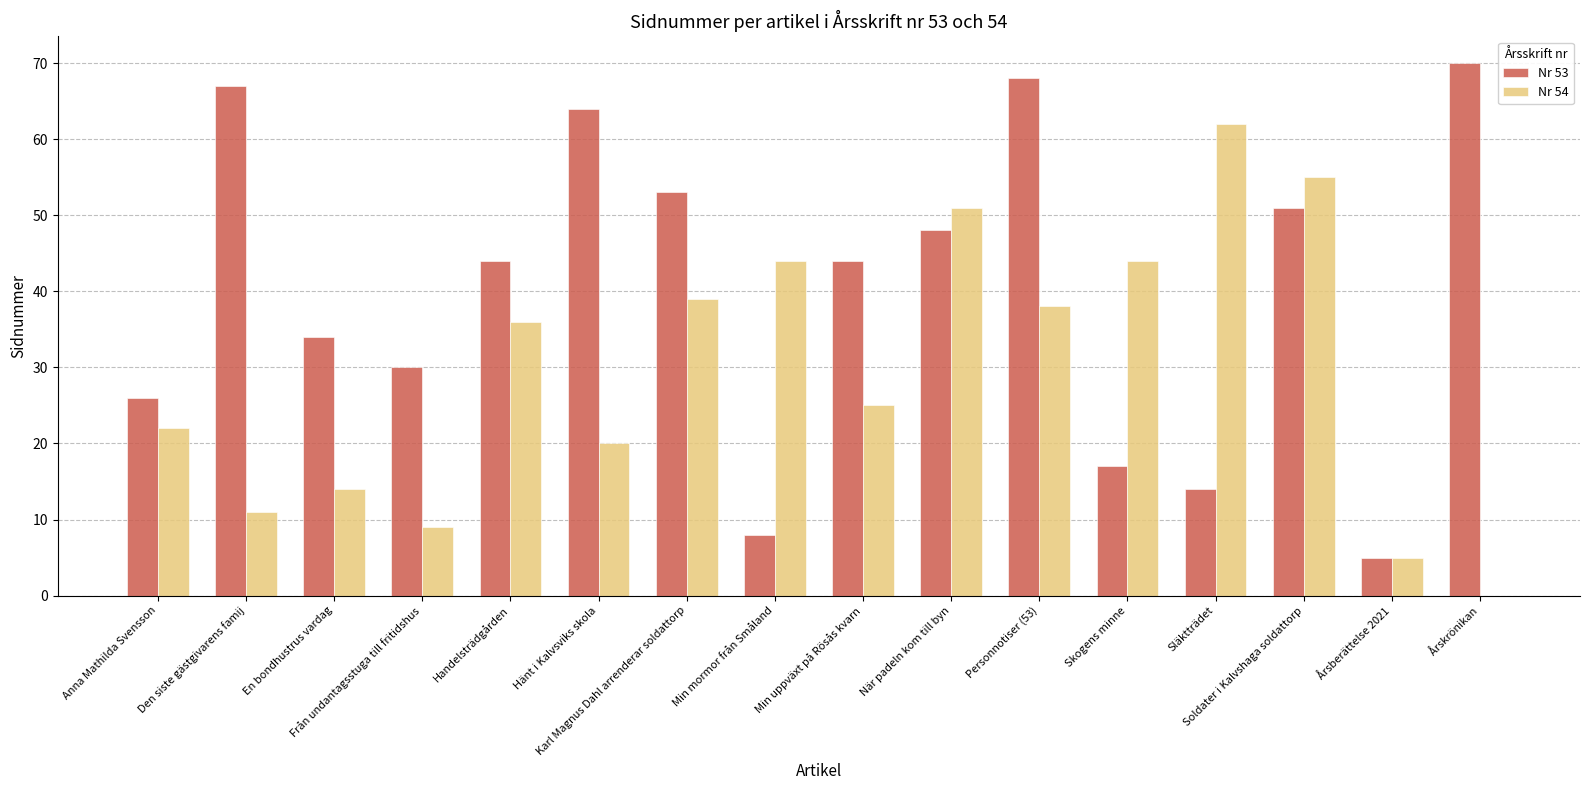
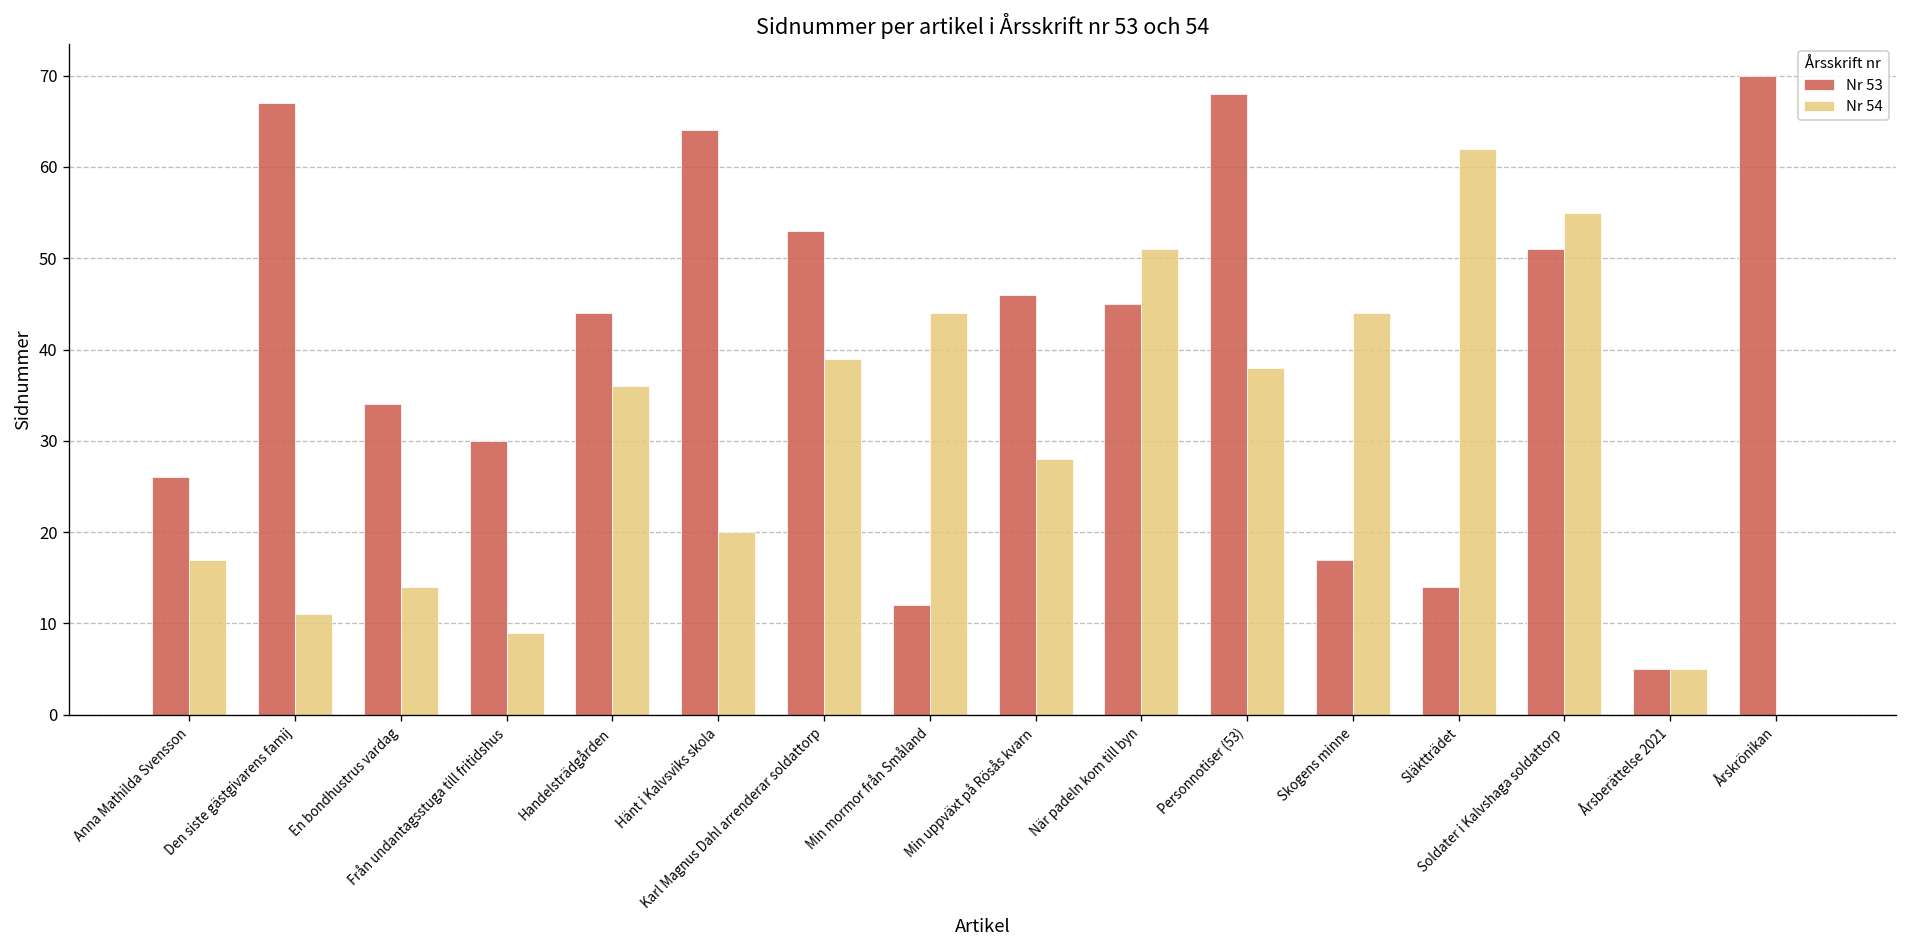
Nr 54, Anna Mathilda Svensson: 22 -> 17
Nr 53, Min mormor från Småland: 8 -> 12
Nr 53, Min uppväxt på Rösås kvarn: 44 -> 46
Nr 54, Min uppväxt på Rösås kvarn: 25 -> 28
Nr 53, När padeln kom till byn: 48 -> 45
